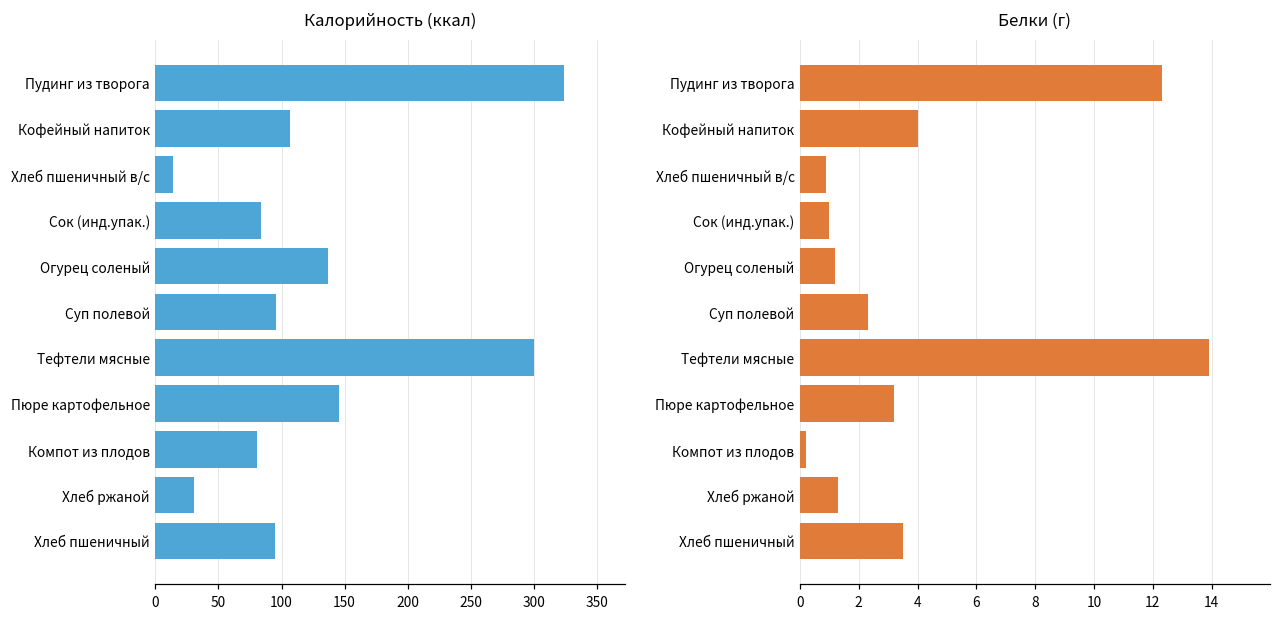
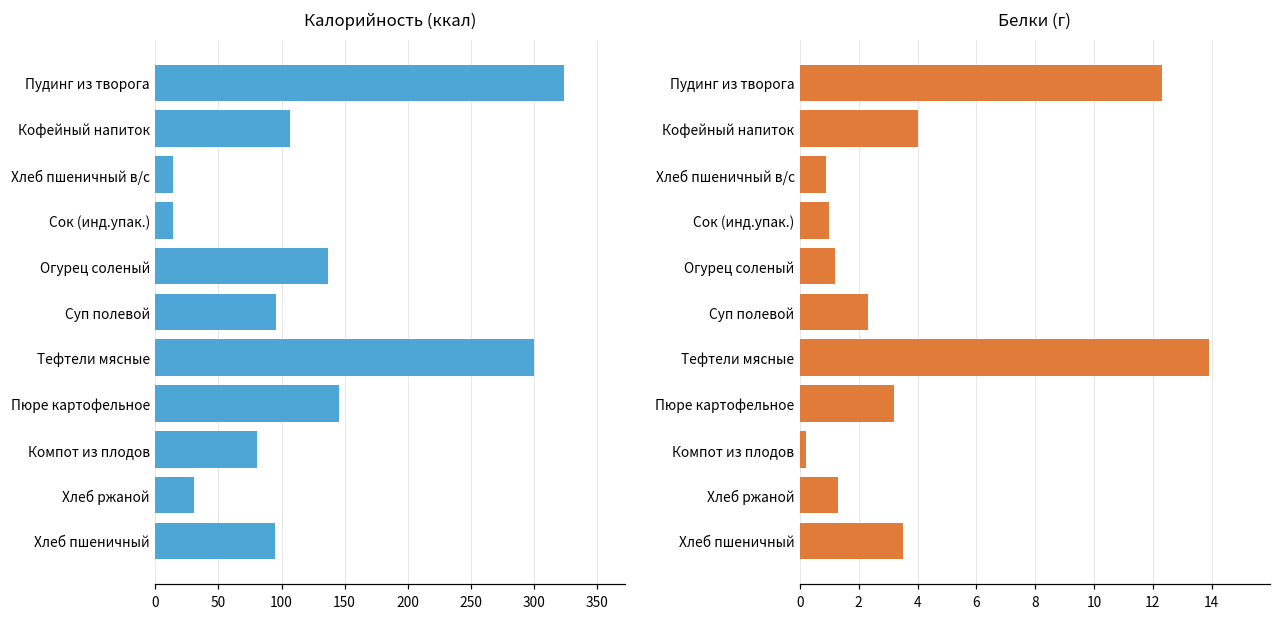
Калорийность (ккал), Сок (инд.упак.): 83 -> 14
